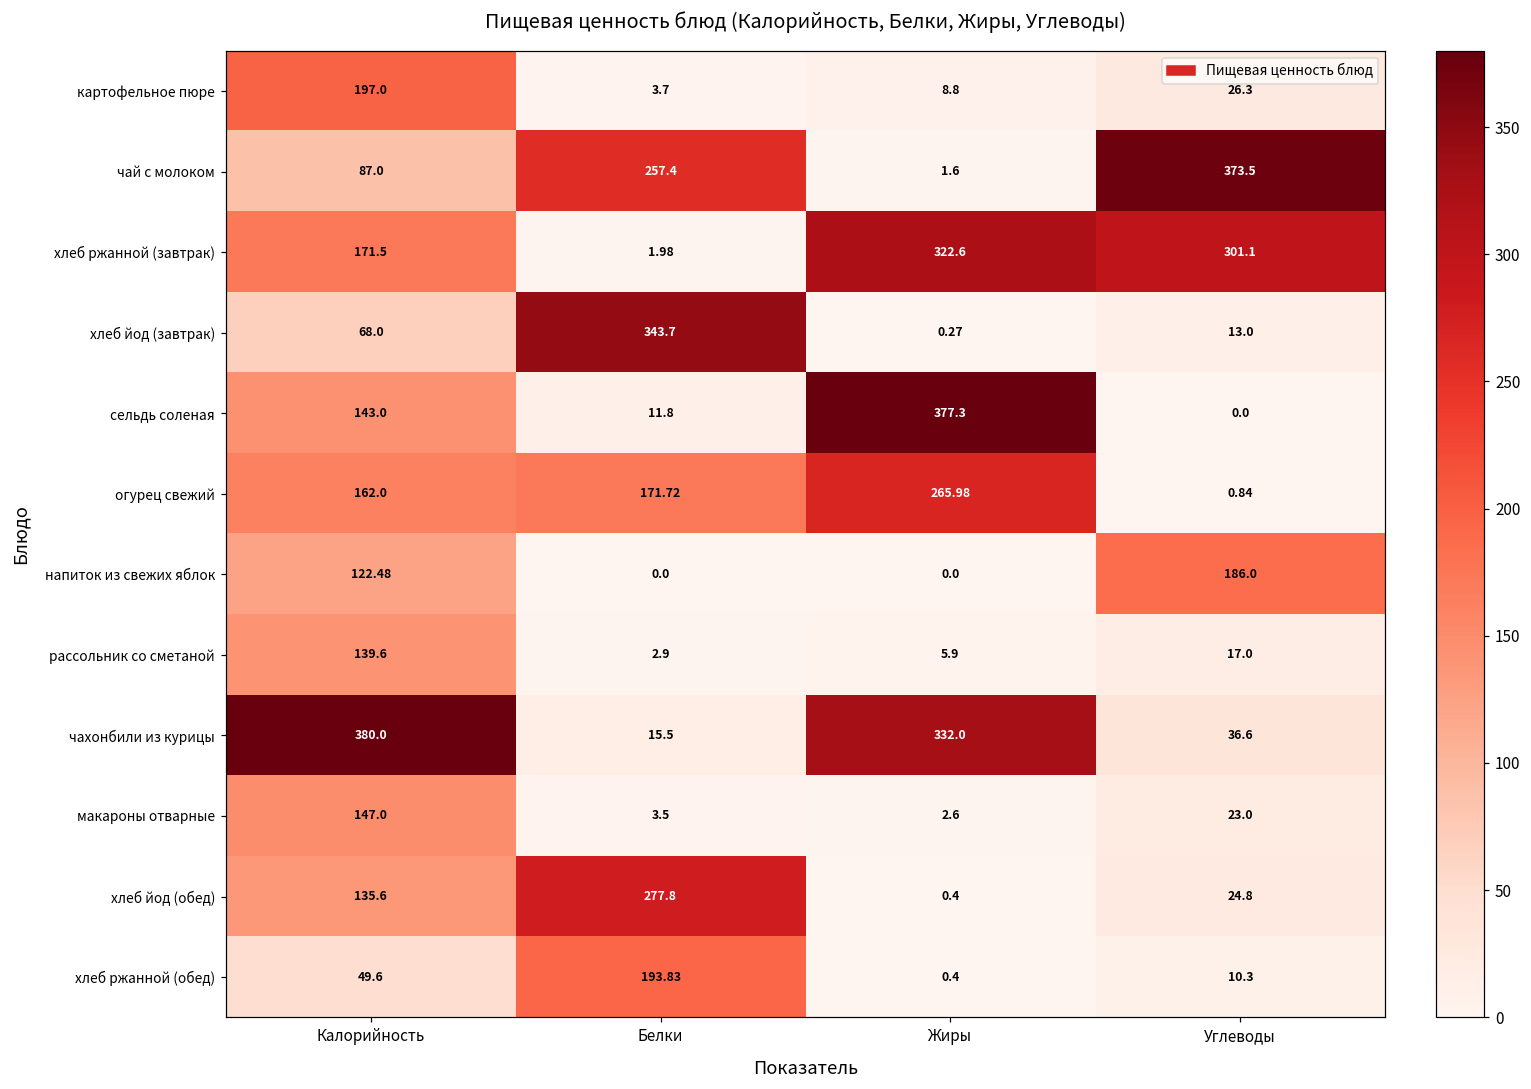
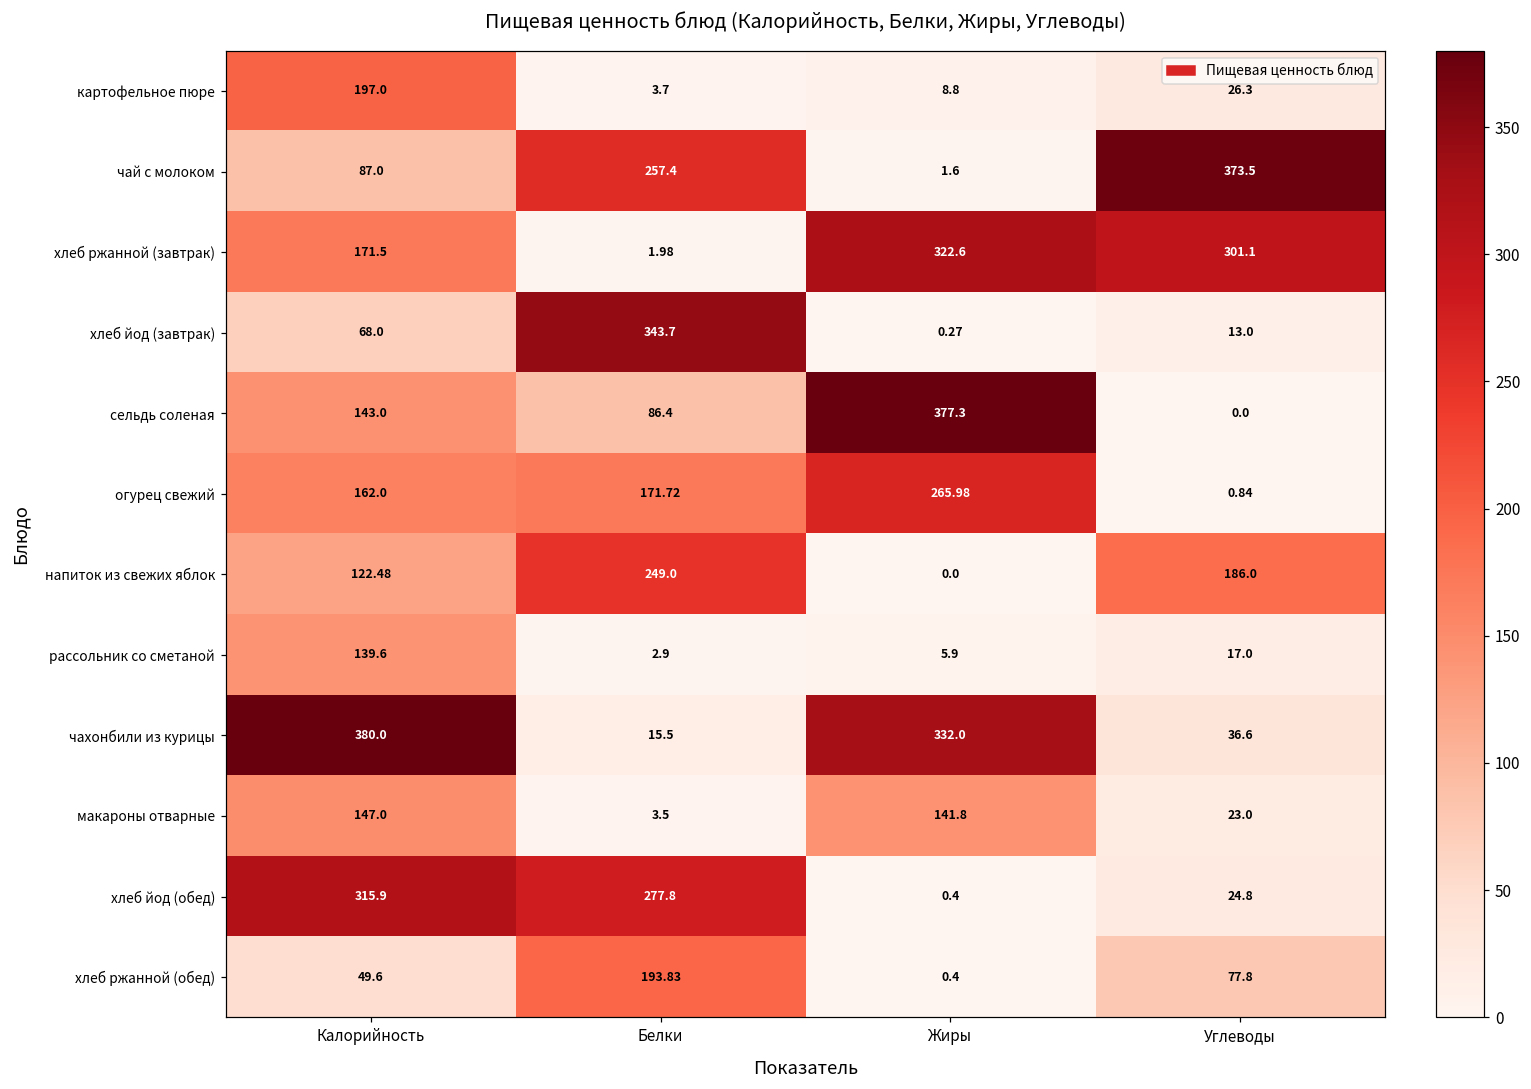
сельдь соленая, Белки: 11.8 -> 86.4
напиток из свежих яблок, Белки: 0.0 -> 249.0
макароны отварные, Жиры: 2.6 -> 141.8
хлеб йод (обед), Калорийность: 135.6 -> 315.9
хлеб ржанной (обед), Углеводы: 10.3 -> 77.8
